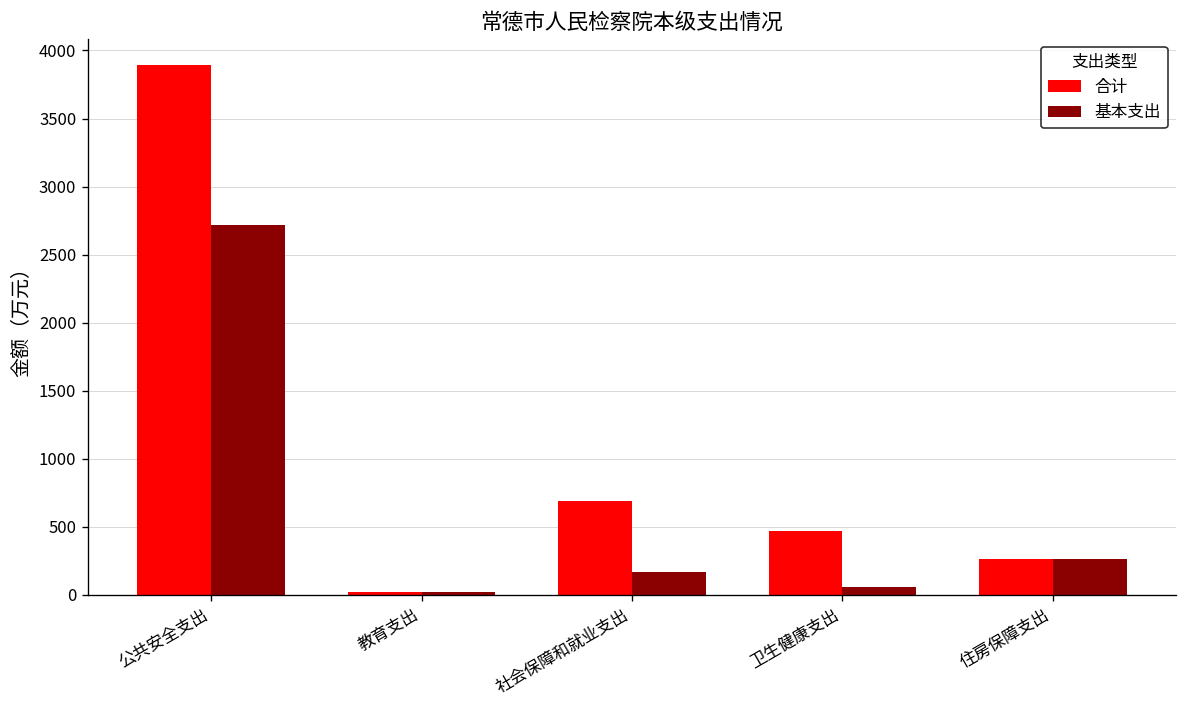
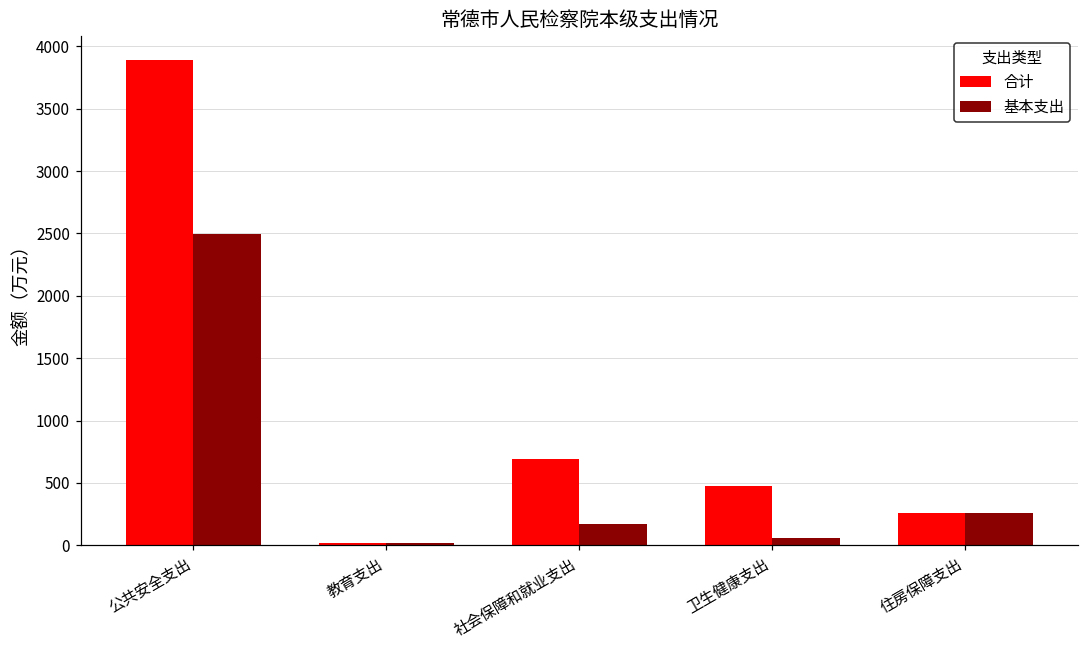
基本支出, 公共安全支出: 2720 -> 2500
